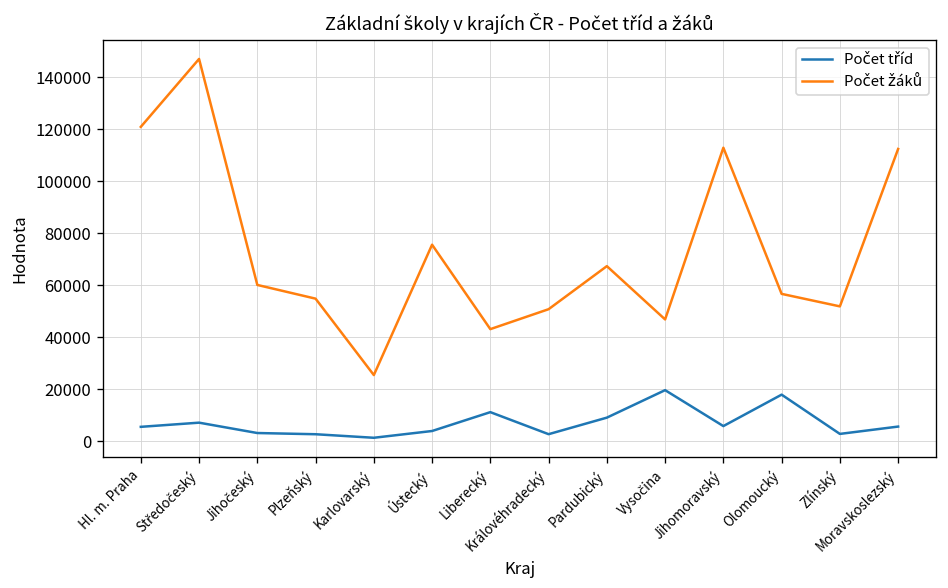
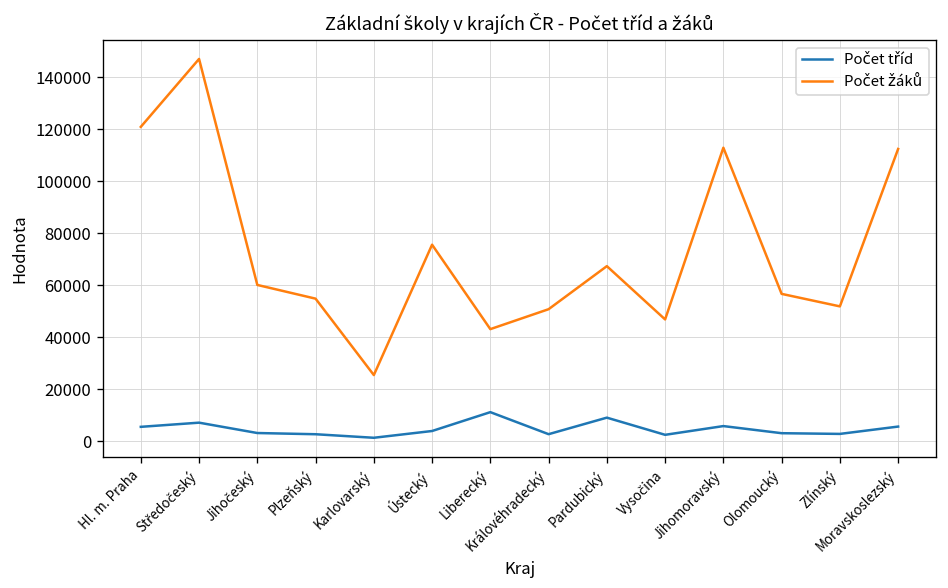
Počet tříd, Vysočina: 20000 -> 2000
Počet tříd, Olomoucký: 18000 -> 3000
